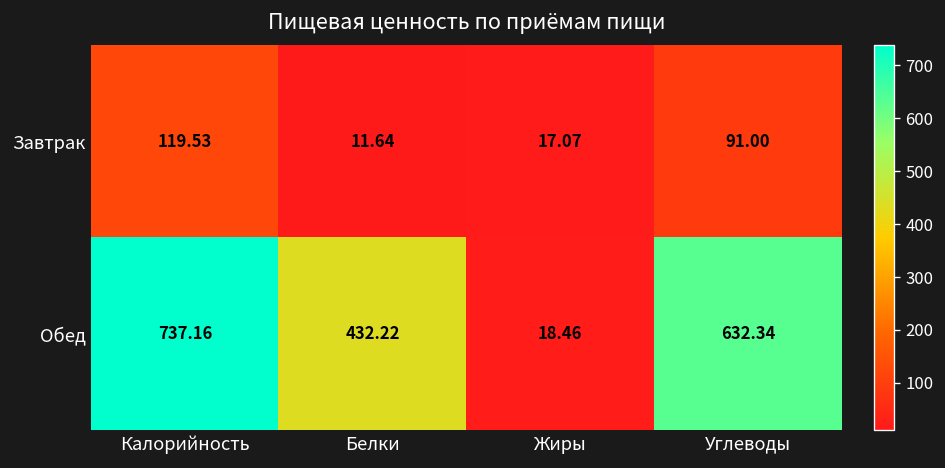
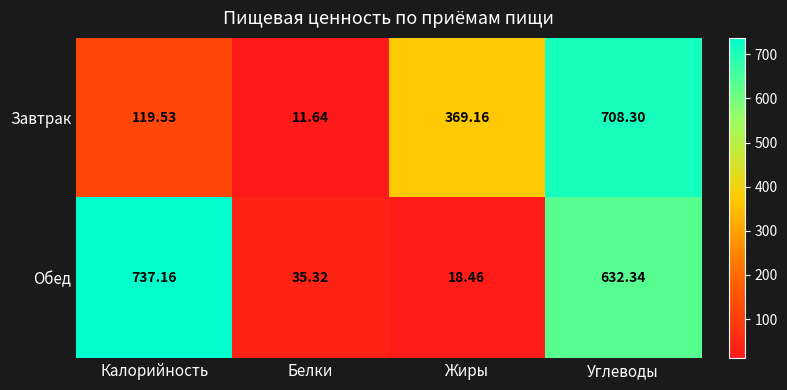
Завтрак, Жиры: 17.07 -> 369.16
Завтрак, Углеводы: 91.00 -> 708.30
Обед, Белки: 432.22 -> 35.32
